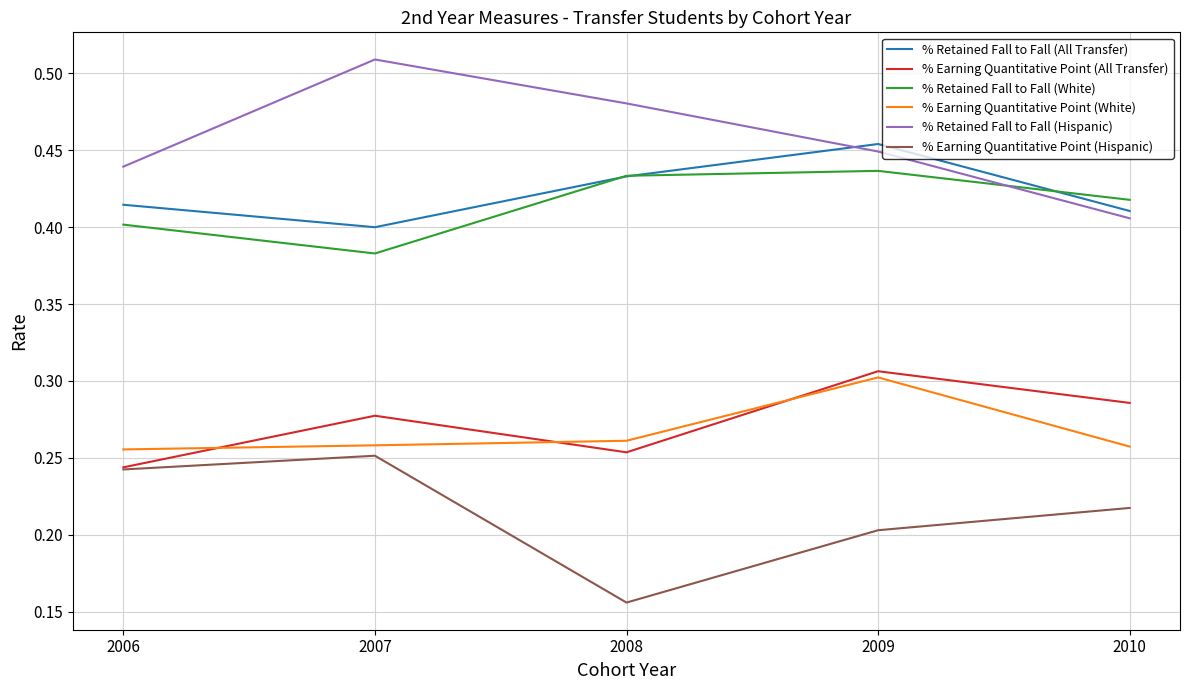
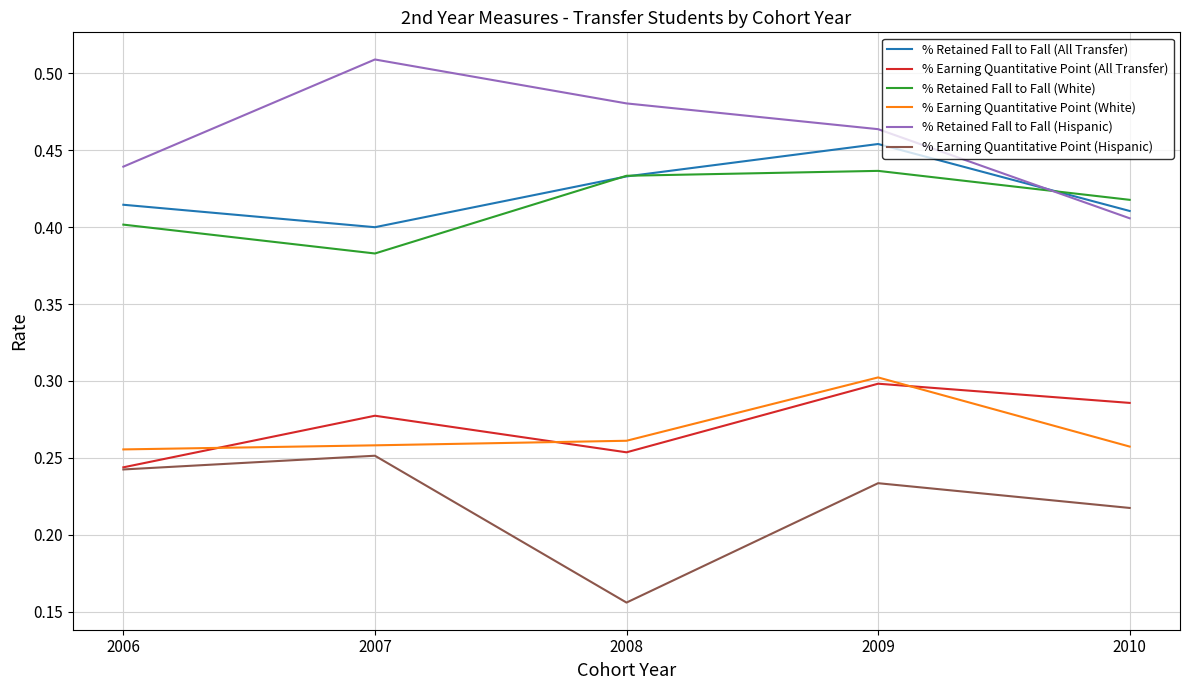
% Earning Quantitative Point (All Transfer), 2009: 0.306 -> 0.298
% Retained Fall to Fall (Hispanic), 2009: 0.449 -> 0.464
% Earning Quantitative Point (Hispanic), 2009: 0.203 -> 0.233
